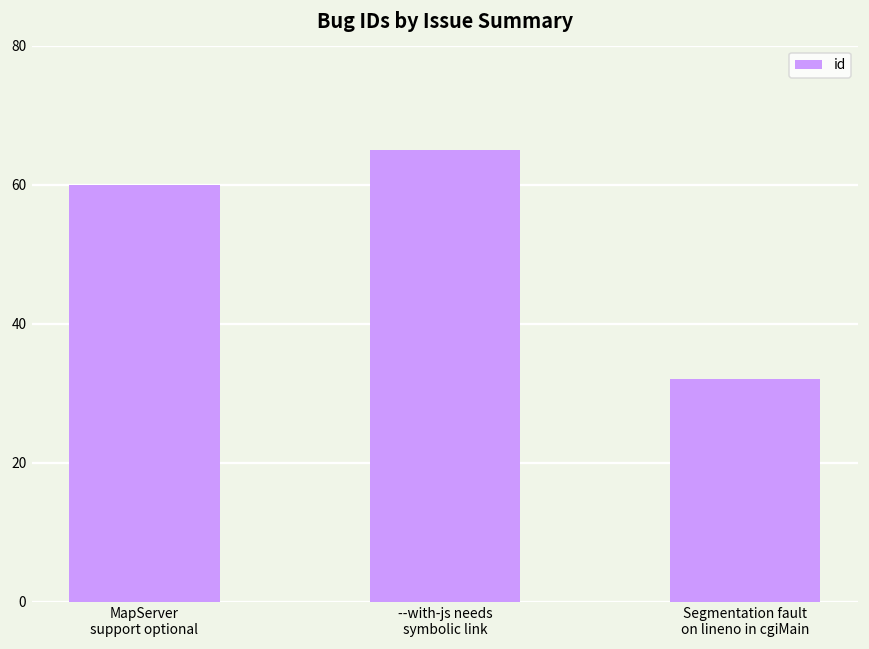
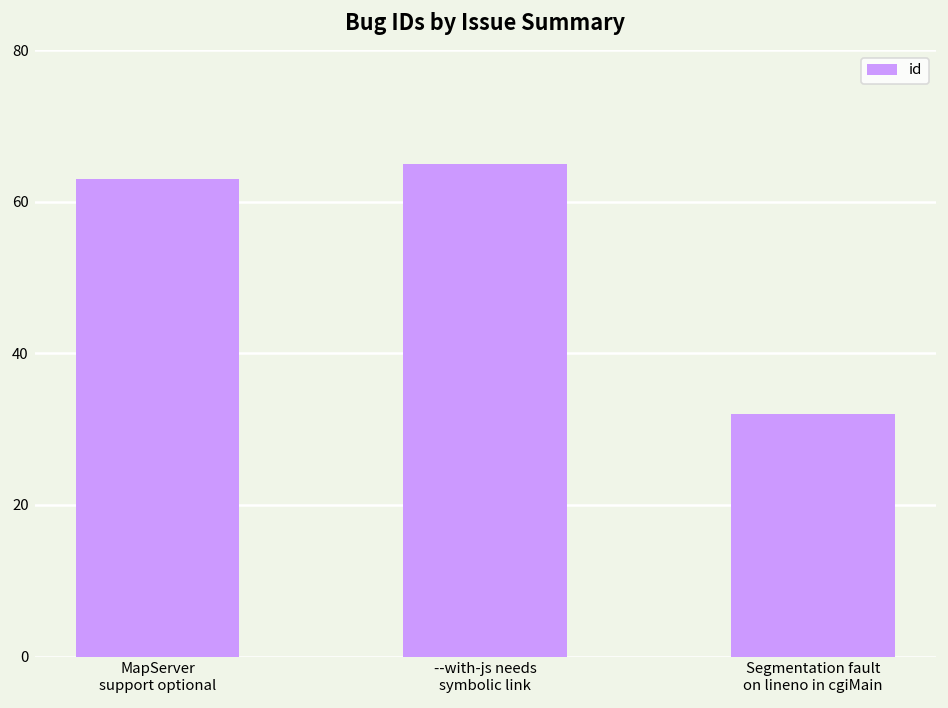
MapServer support optional: 60 -> 63
